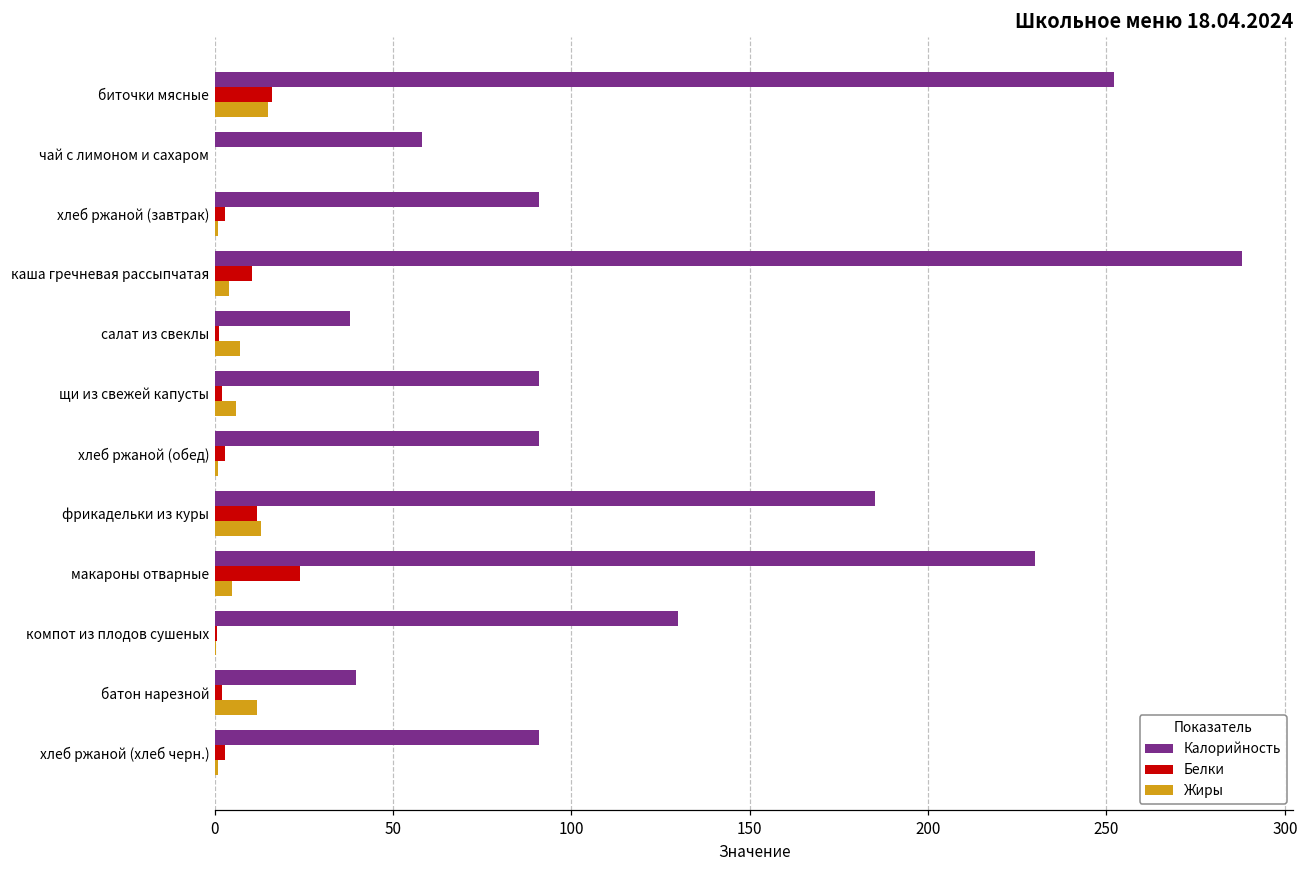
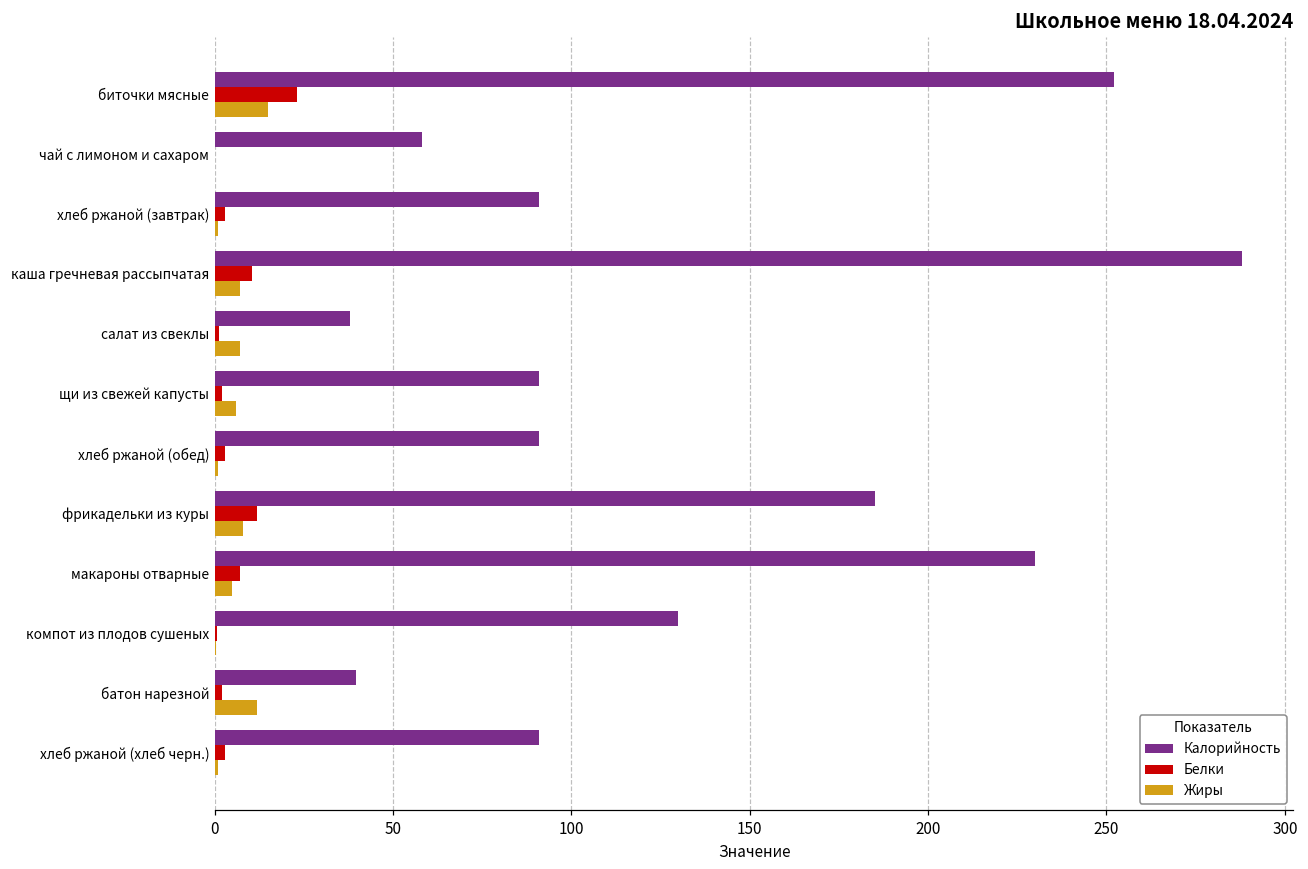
Белки, биточки мясные: 16 -> 23
Жиры, каша гречневая рассыпчатая: 4 -> 7
Жиры, фрикадельки из куры: 13 -> 8
Белки, макароны отварные: 24 -> 7
